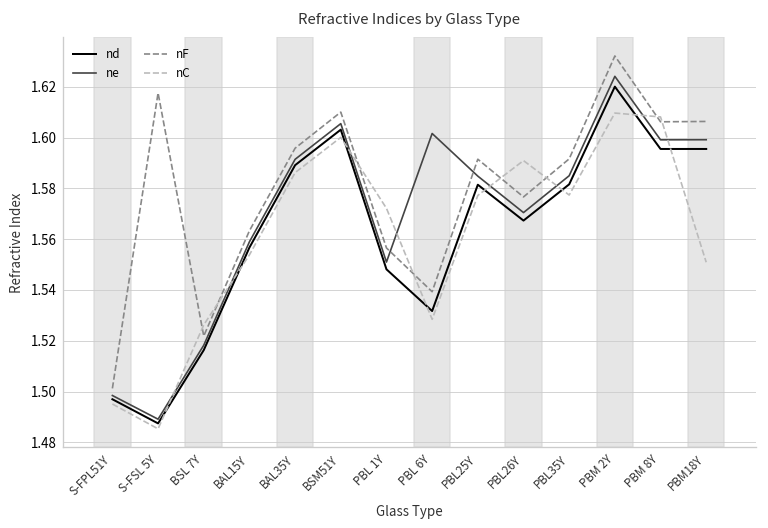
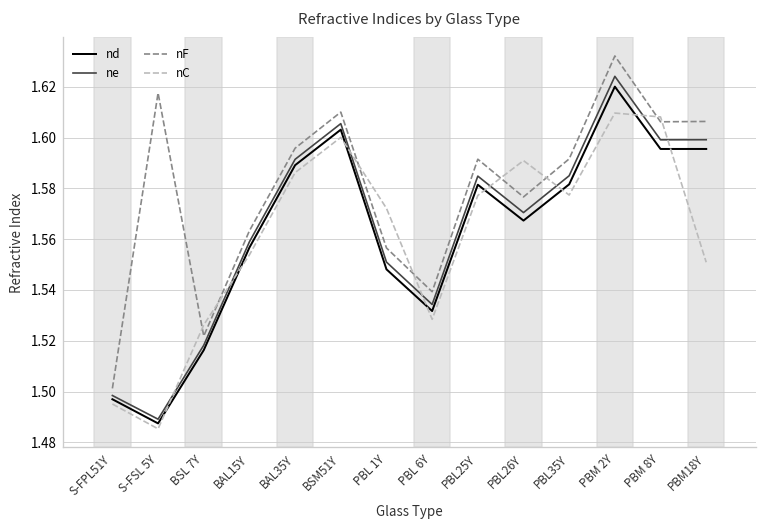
ne, PBL 6Y: 1.602 -> 1.534
